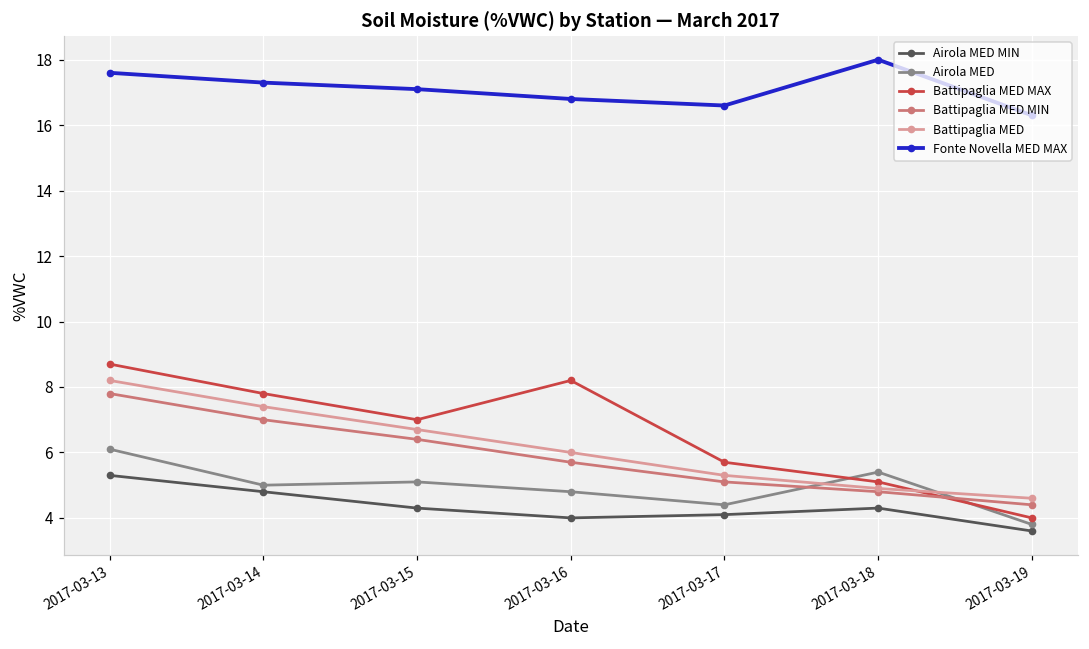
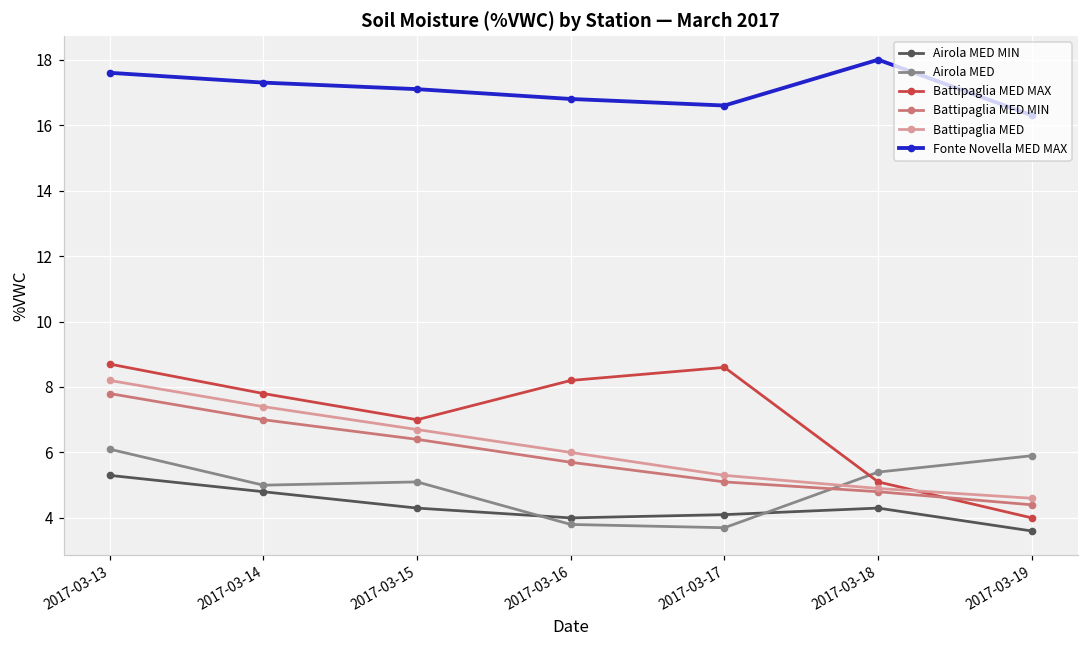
Airola MED, 2017-03-16: 4.8 -> 3.8
Airola MED, 2017-03-17: 4.4 -> 3.7
Battipaglia MED MAX, 2017-03-17: 5.7 -> 8.6
Airola MED, 2017-03-19: 3.8 -> 5.9
